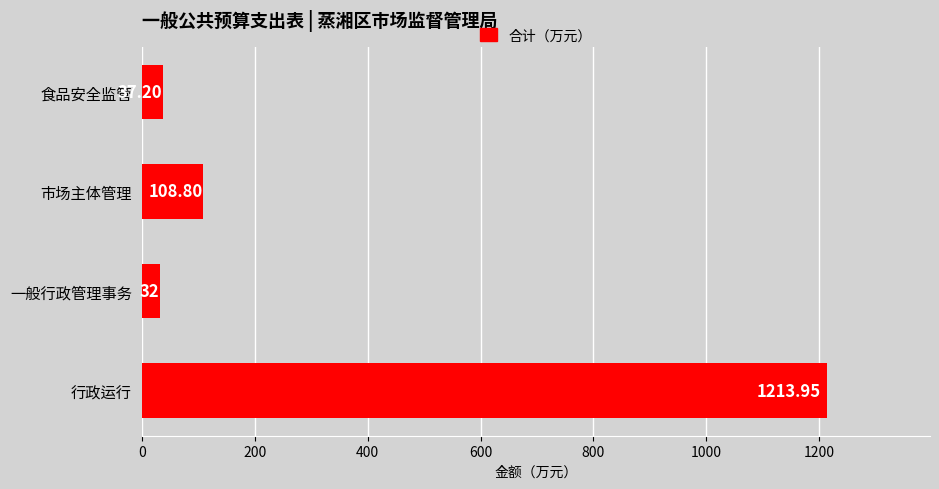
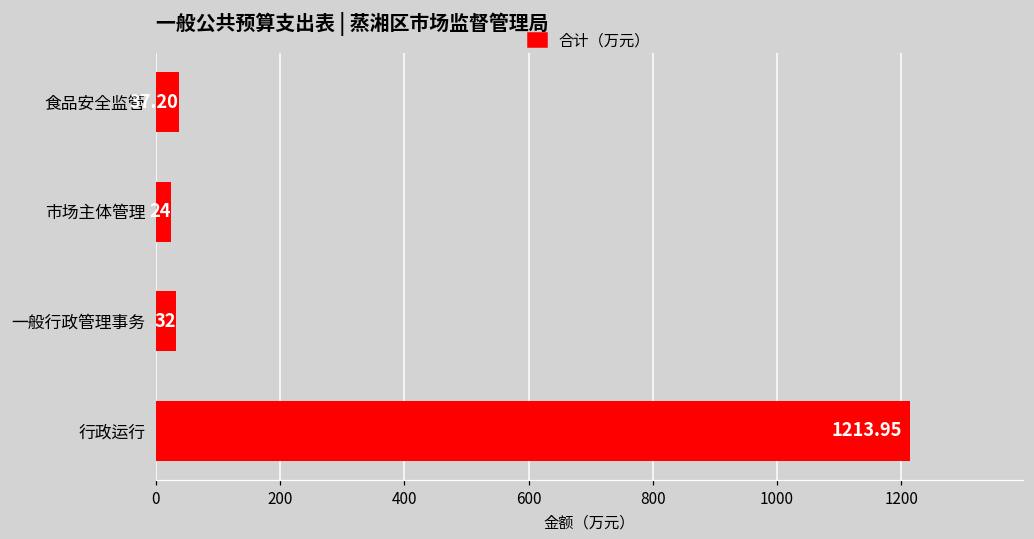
市场主体管理: 108.80 -> 24
